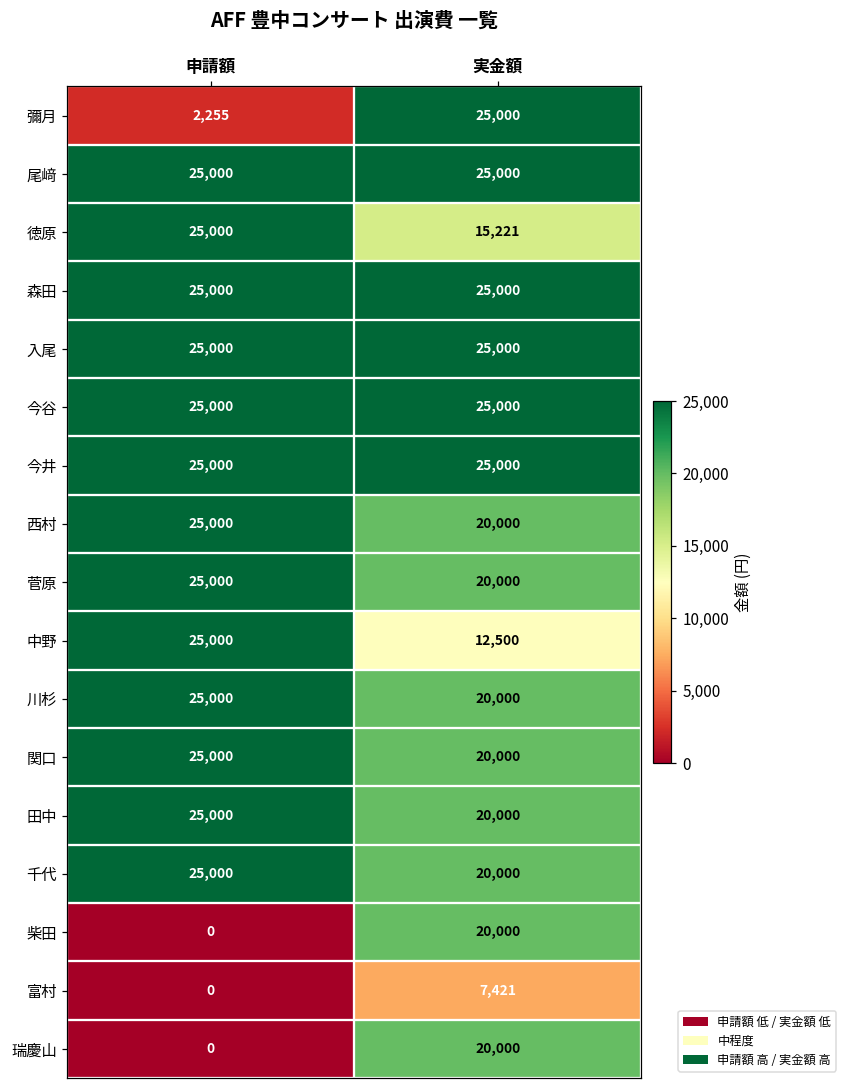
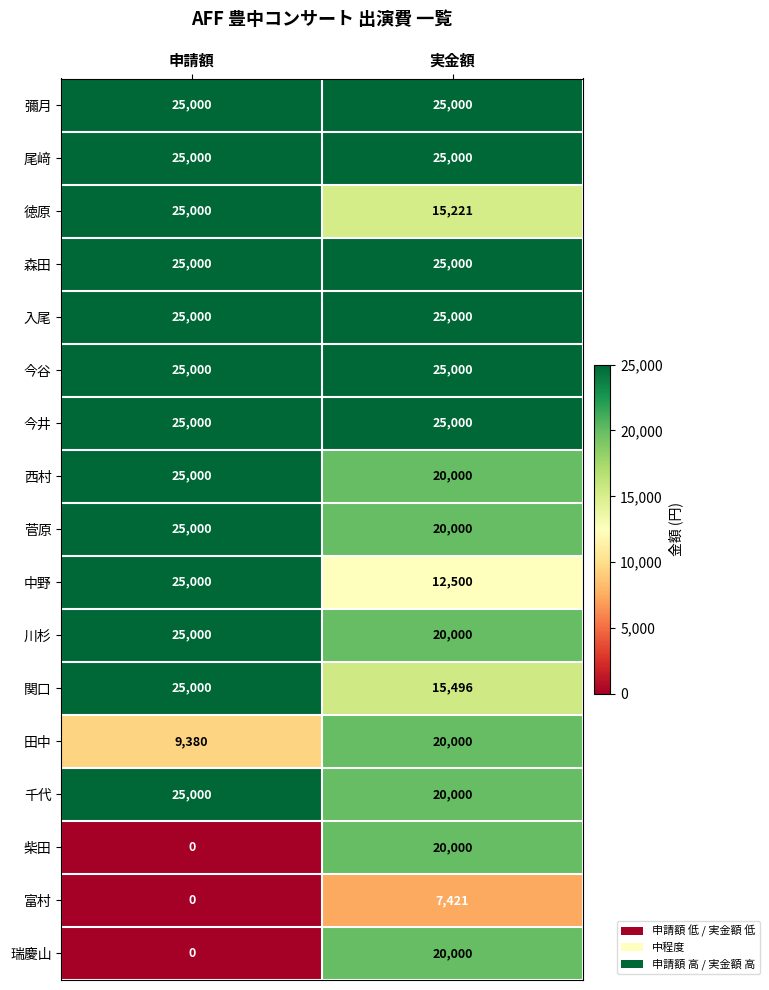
彌月, 申請額: 2,255 -> 25,000
関口, 実金額: 20,000 -> 15,496
田中, 申請額: 25,000 -> 9,380
